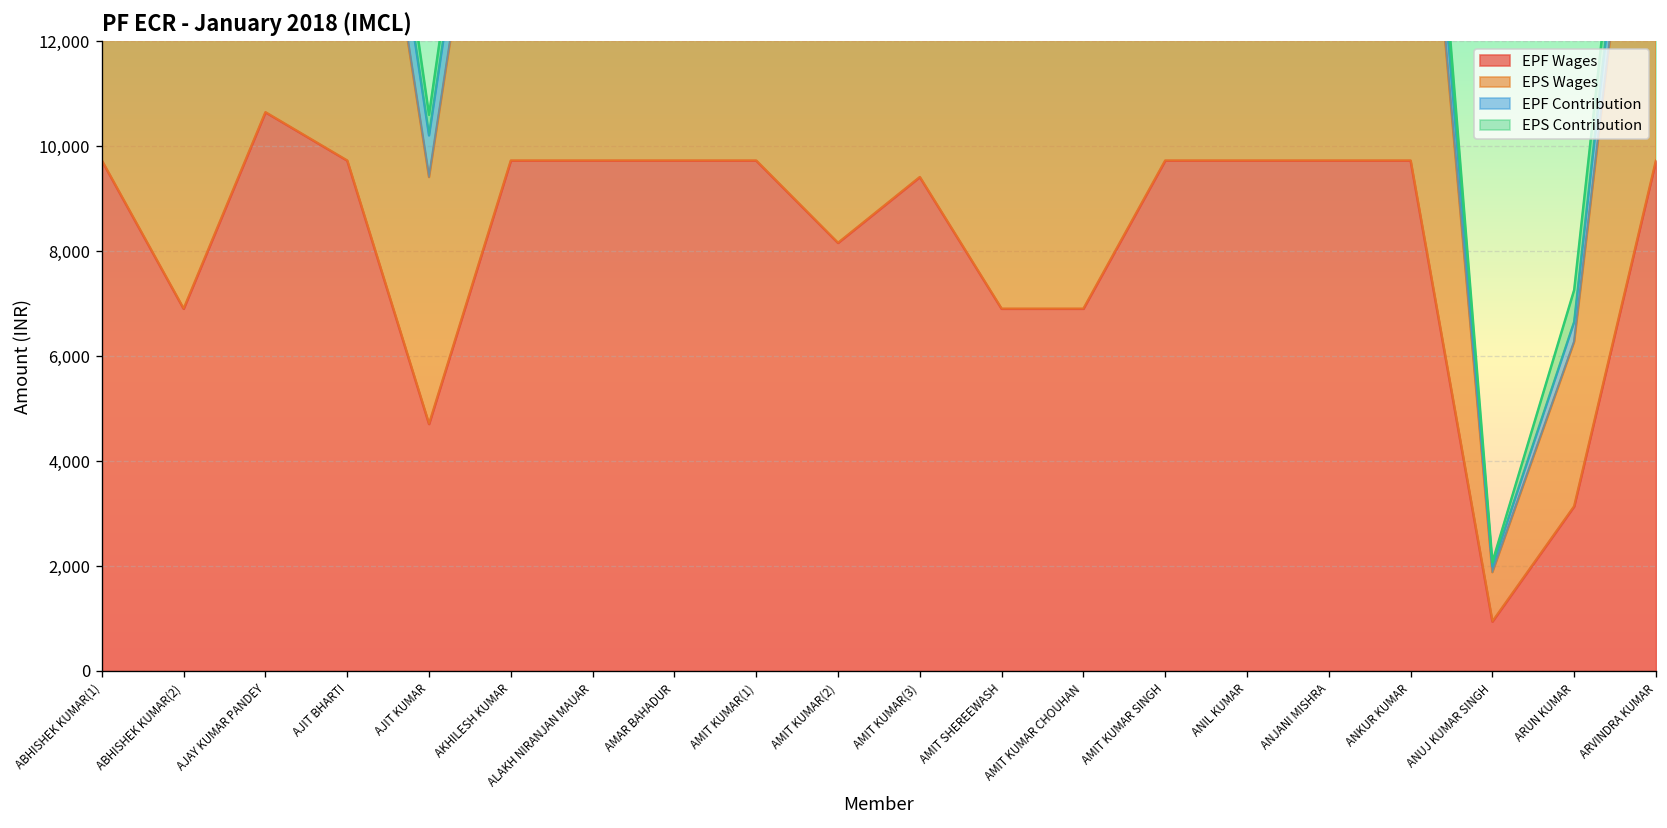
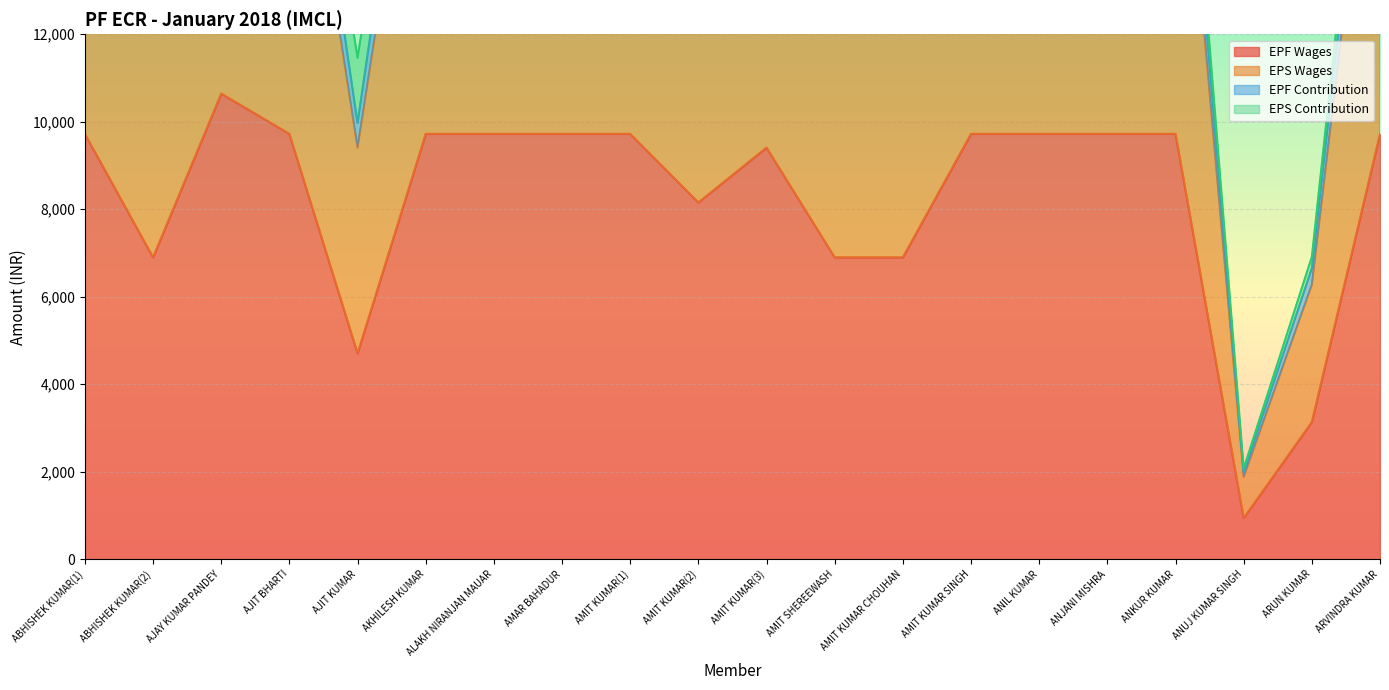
EPF Contribution, AJIT KUMAR: 800 -> 600
EPS Contribution, AJIT KUMAR: 400 -> 1,500
EPS Contribution, ARUN KUMAR: 600 -> 300
